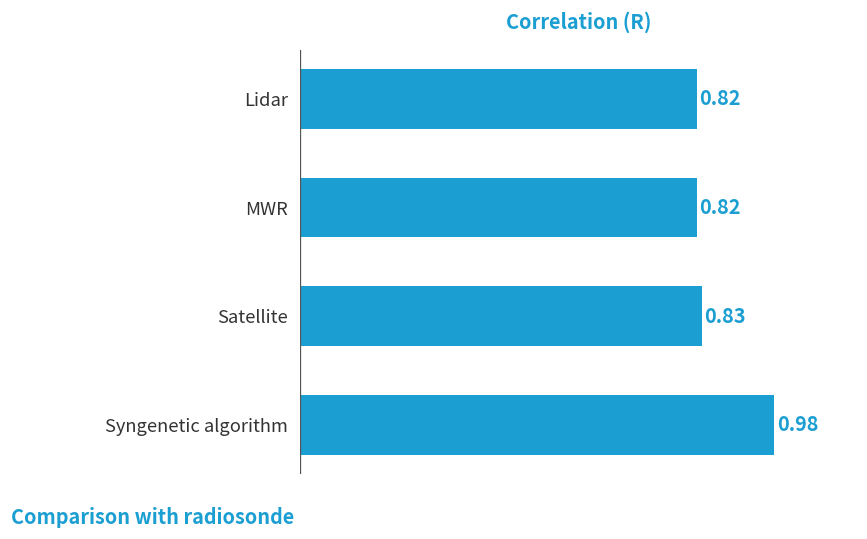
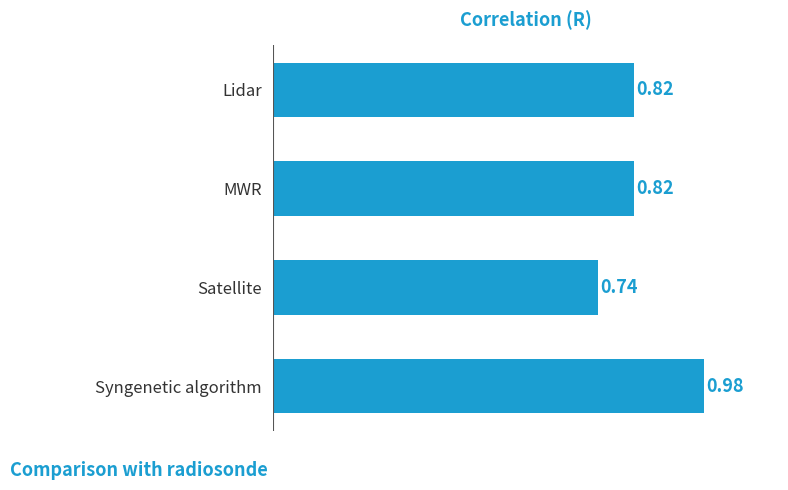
Satellite: 0.83 -> 0.74
